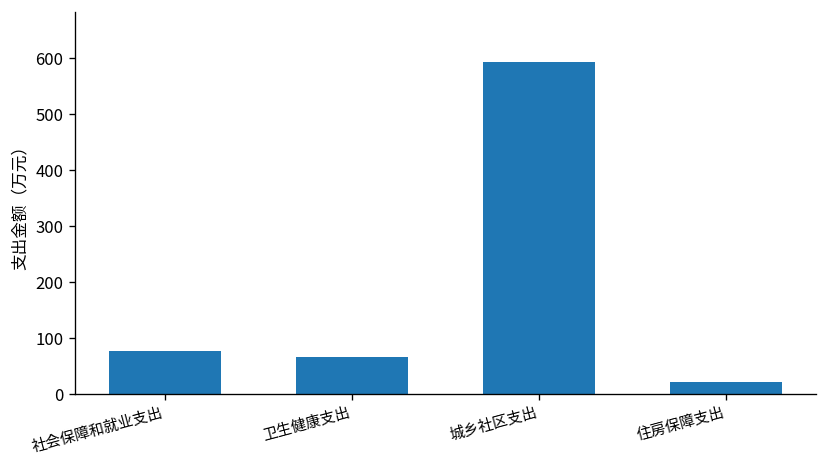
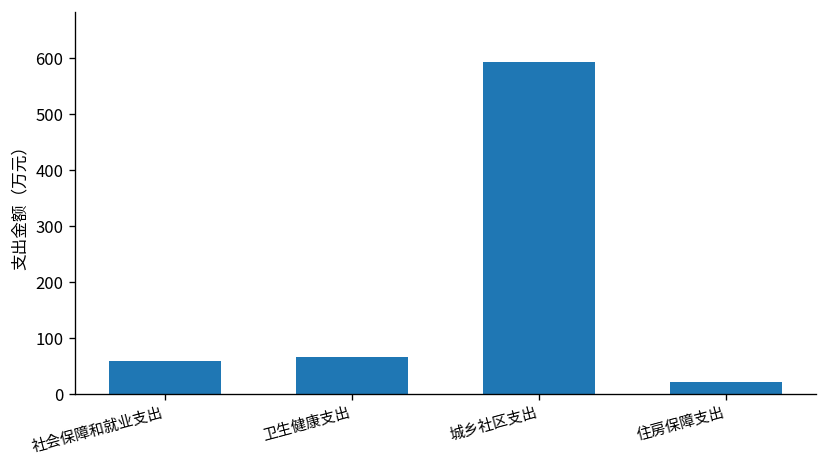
社会保障和就业支出: 80 -> 60
